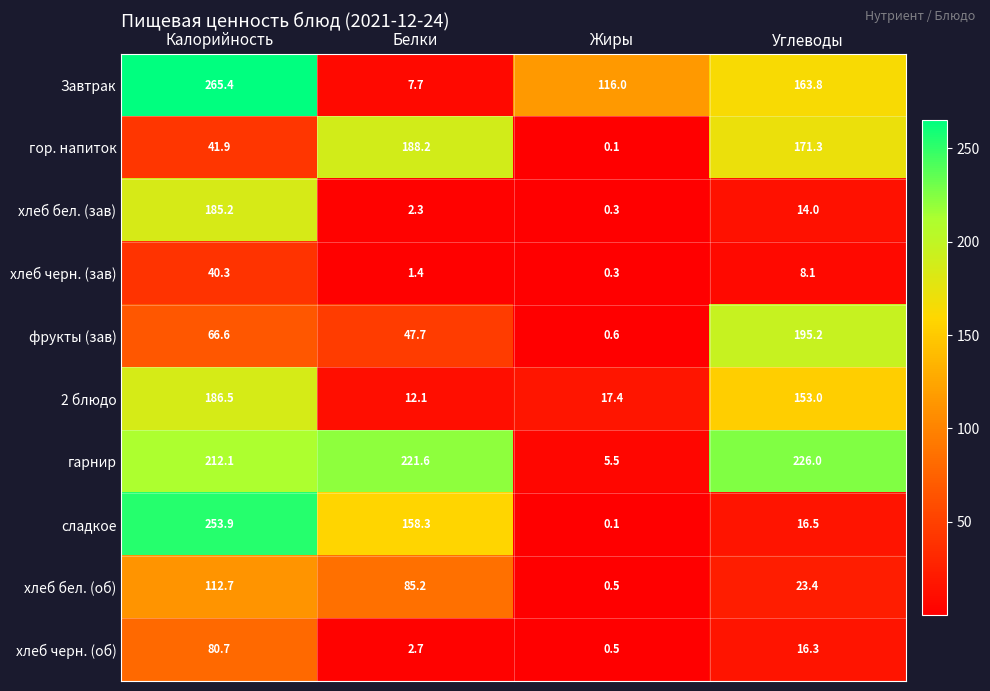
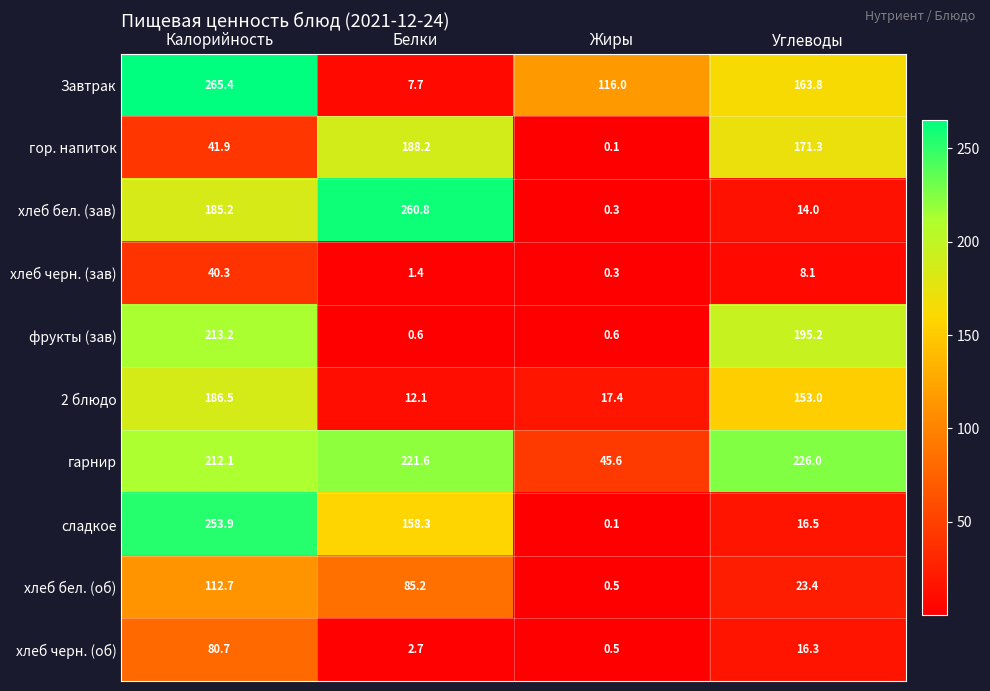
хлеб бел. (зав), Белки: 2.3 -> 260.8
фрукты (зав), Калорийность: 66.6 -> 213.2
фрукты (зав), Белки: 47.7 -> 0.6
гарнир, Жиры: 5.5 -> 45.6
